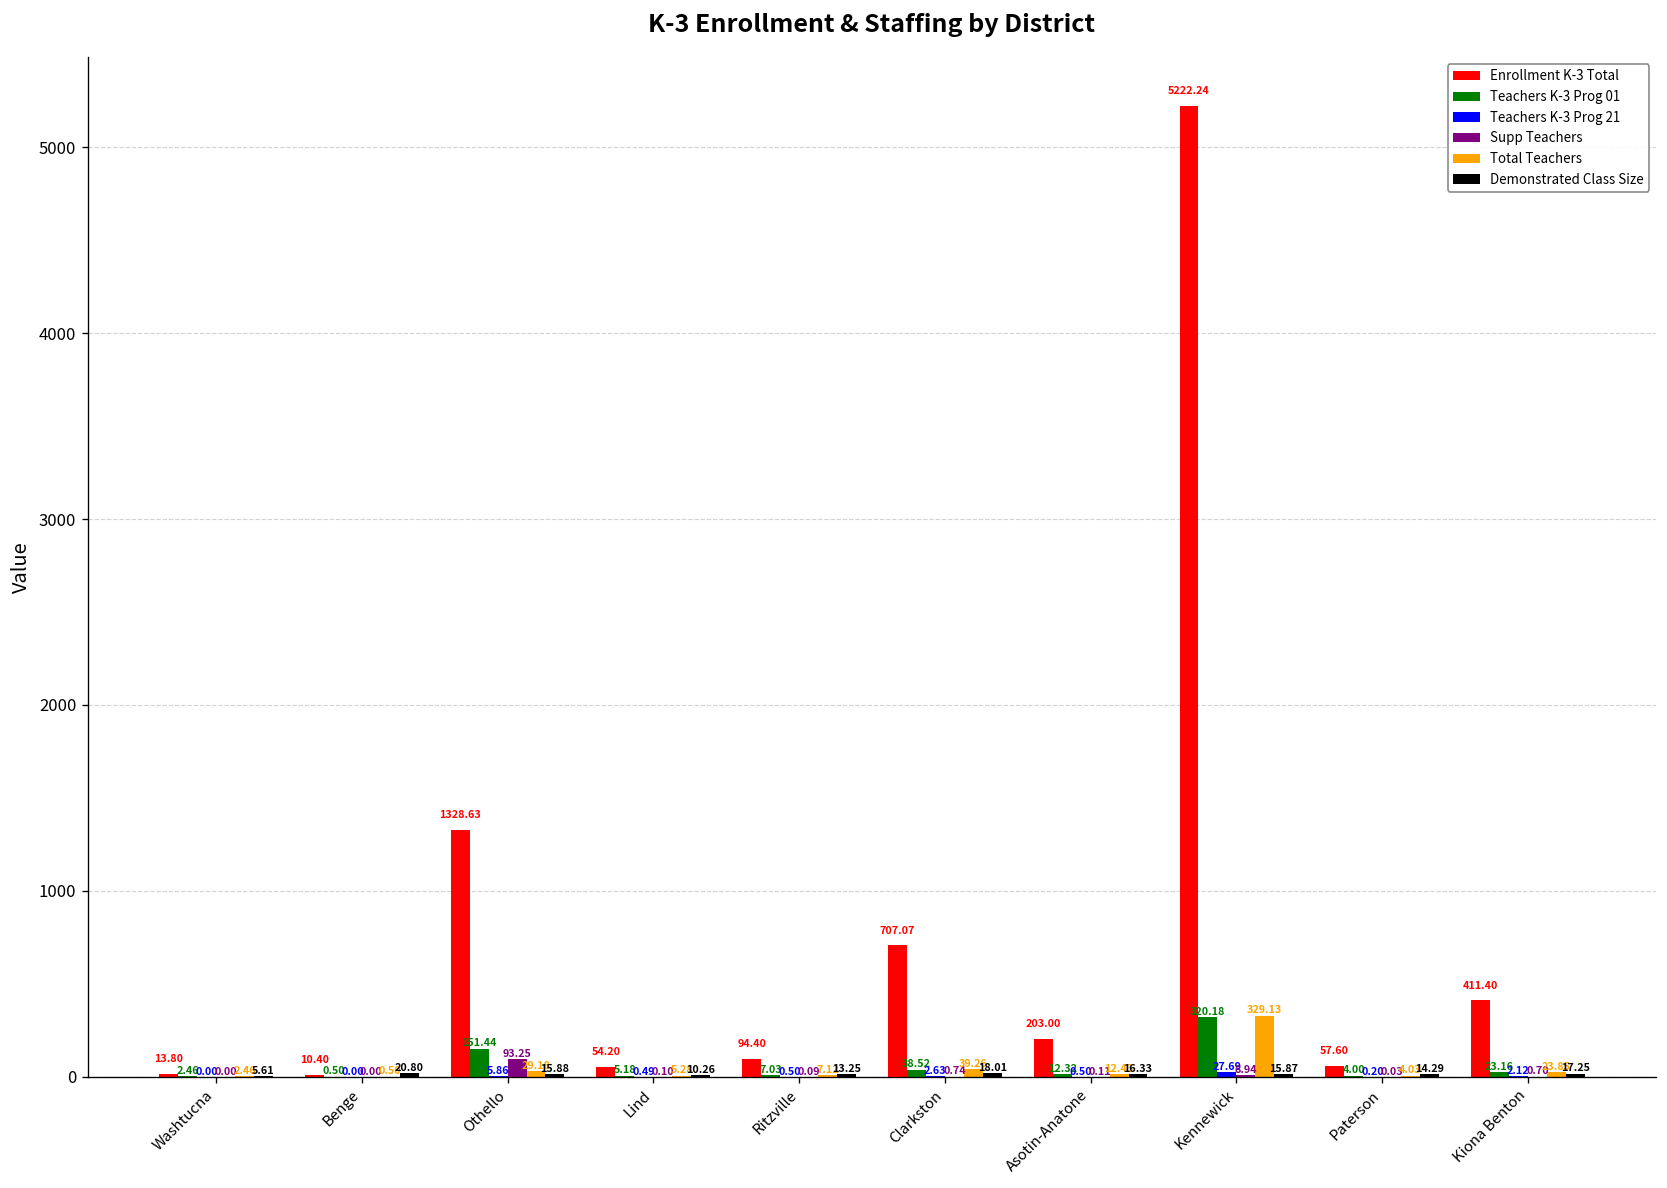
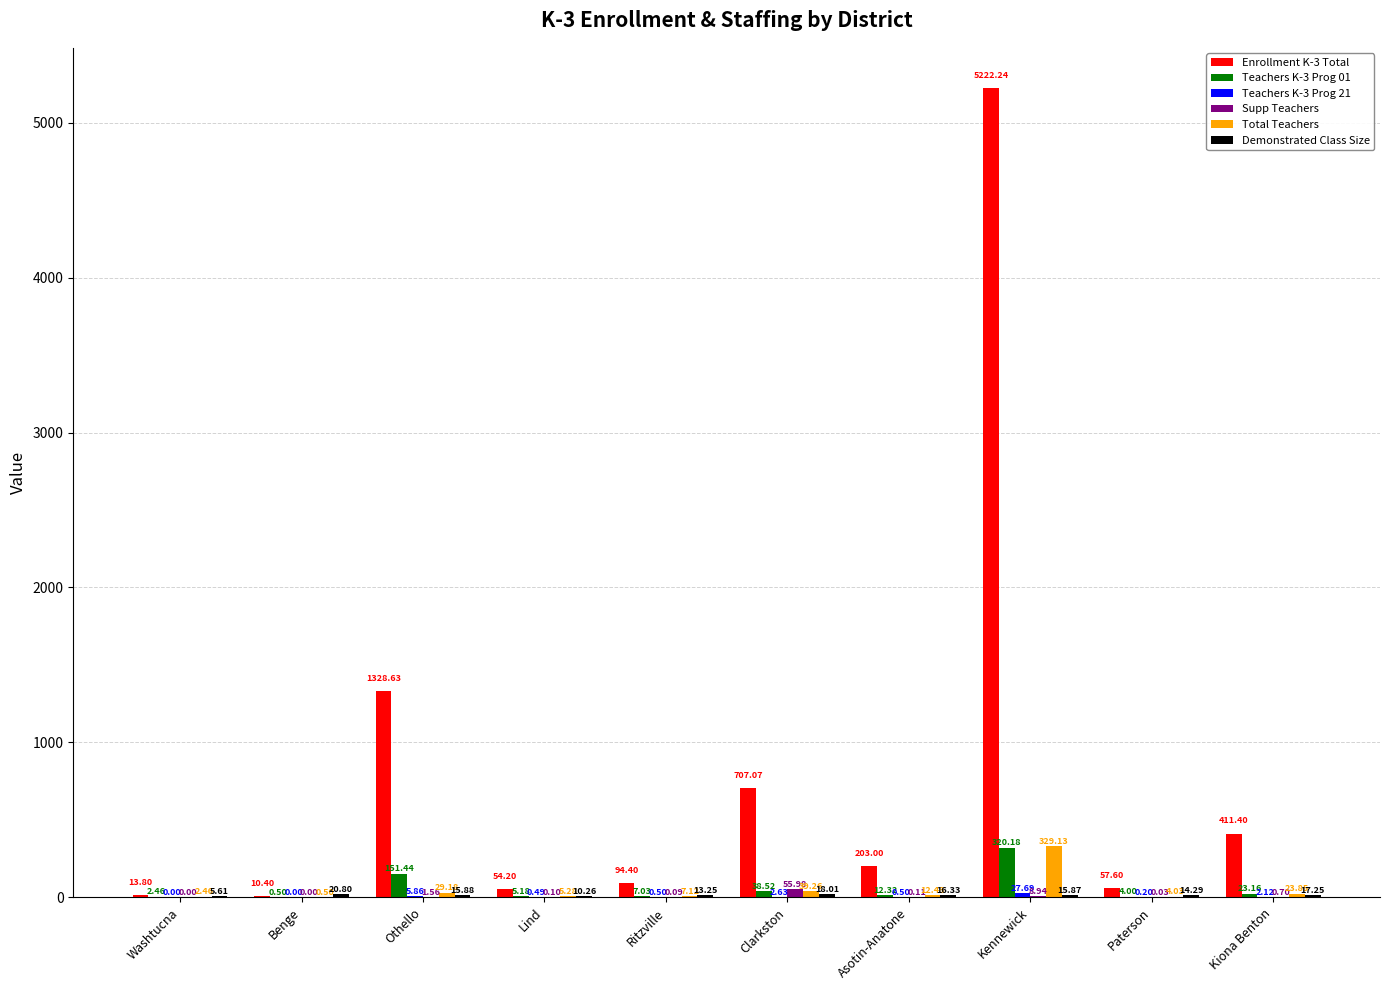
Supp Teachers, Othello: 93.25 -> 1.56
Supp Teachers, Clarkston: 0.74 -> 55.98
